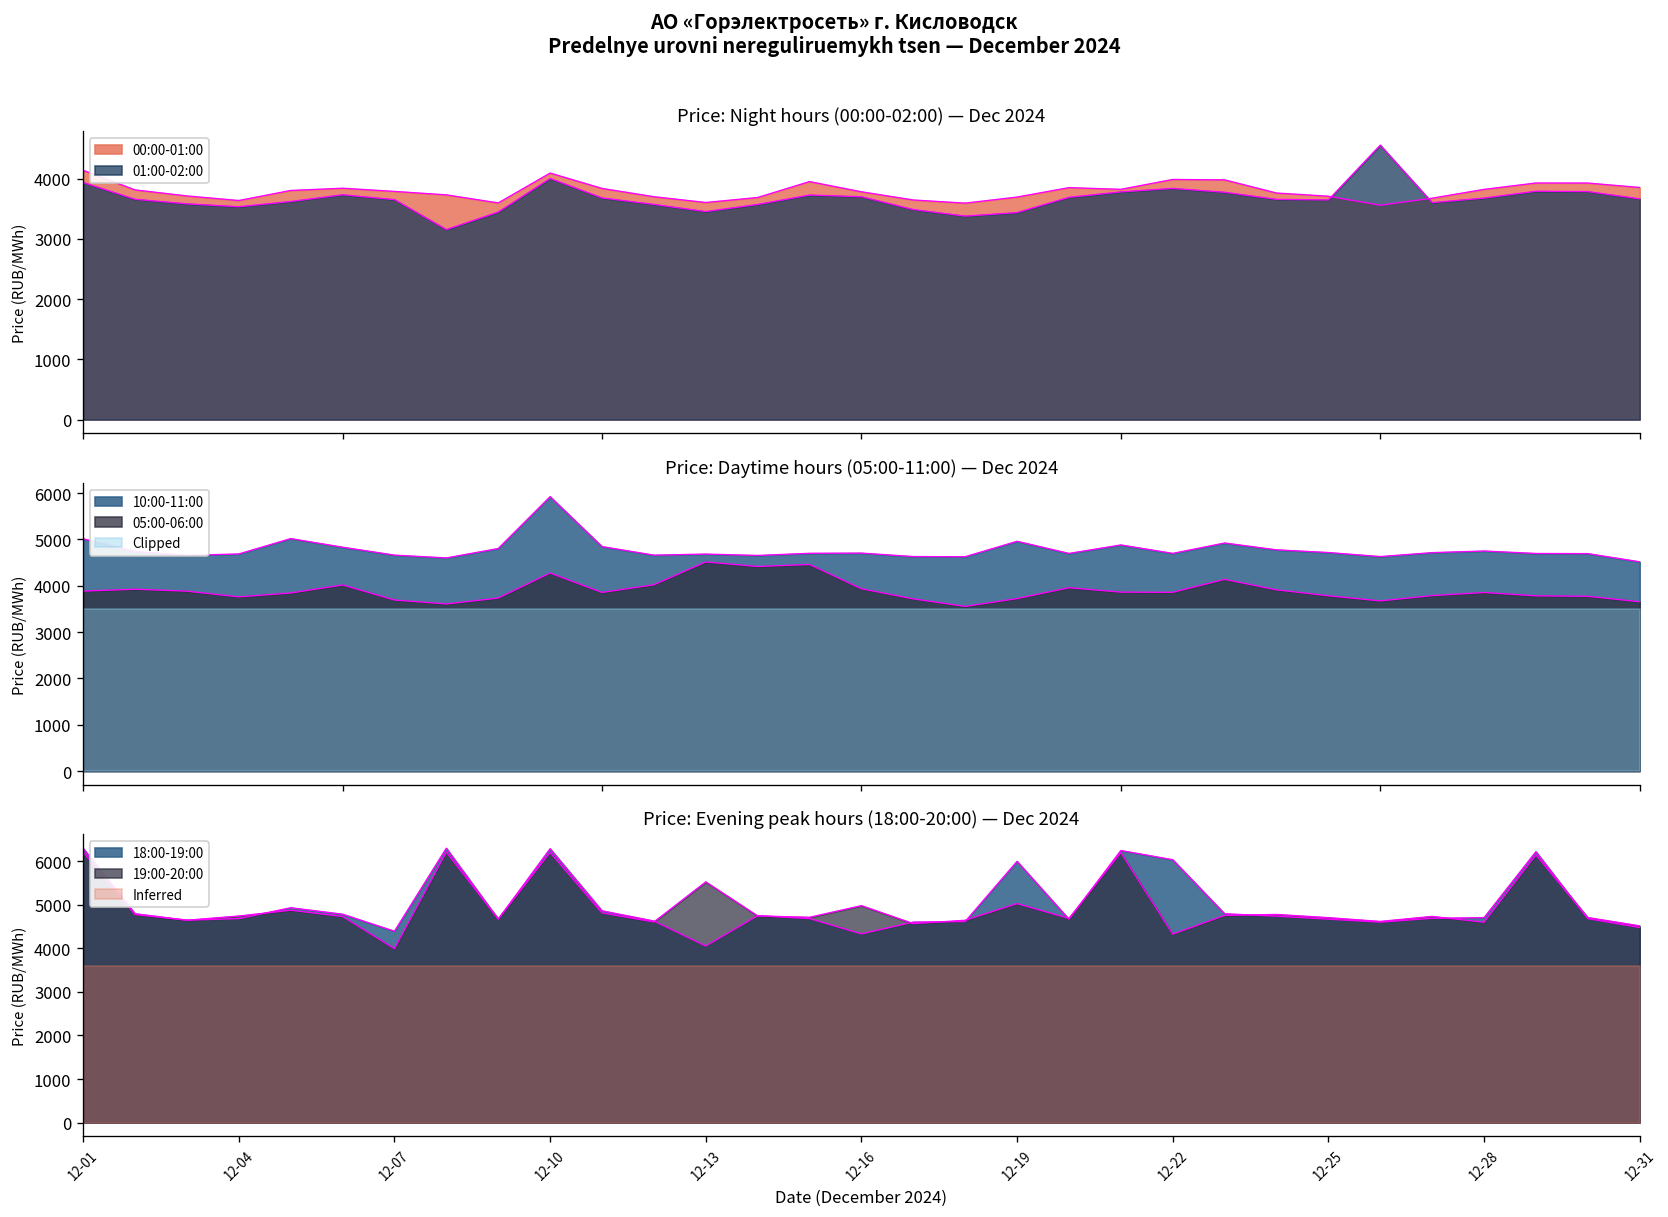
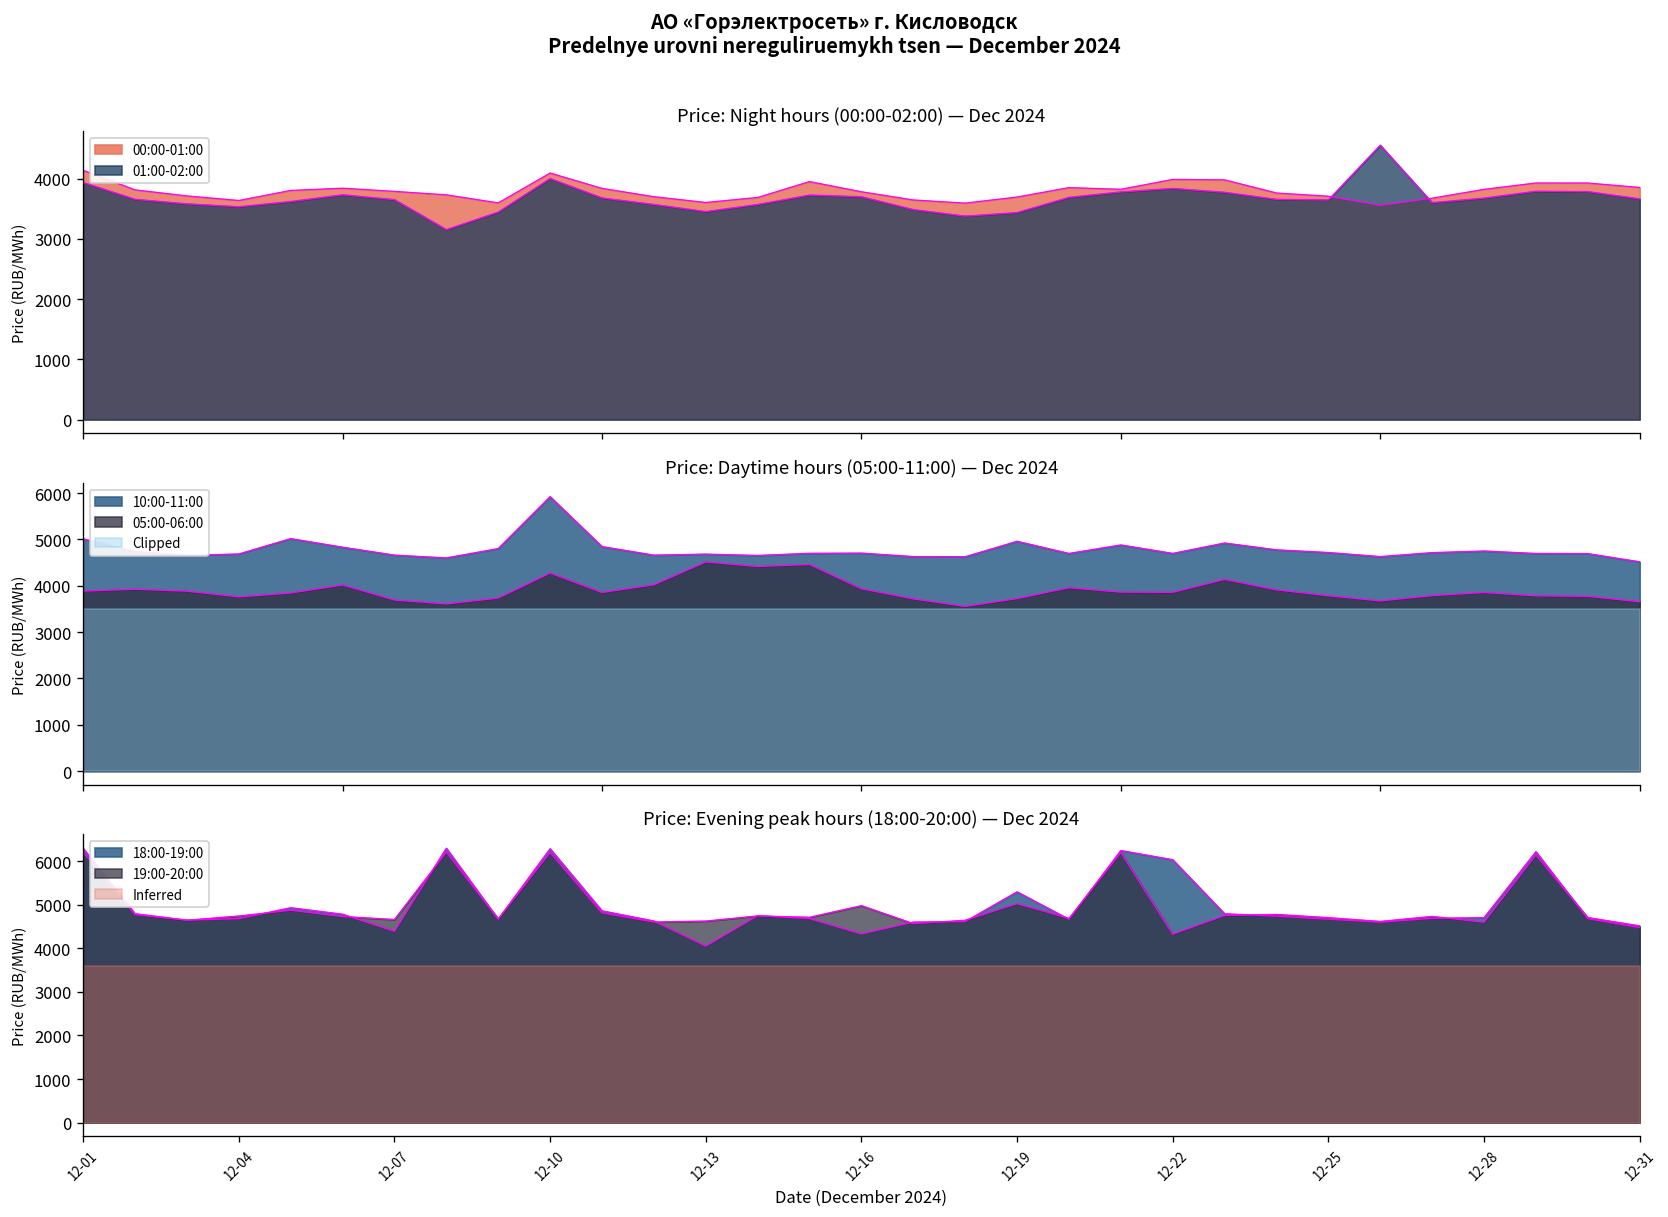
Price: Evening peak hours (18:00-20:00) — Dec 2024, 19:00-20:00, 12-07: 4000 -> 4700
Price: Evening peak hours (18:00-20:00) — Dec 2024, 19:00-20:00, 12-13: 5500 -> 4600
Price: Evening peak hours (18:00-20:00) — Dec 2024, 18:00-19:00, 12-19: 6000 -> 5300
